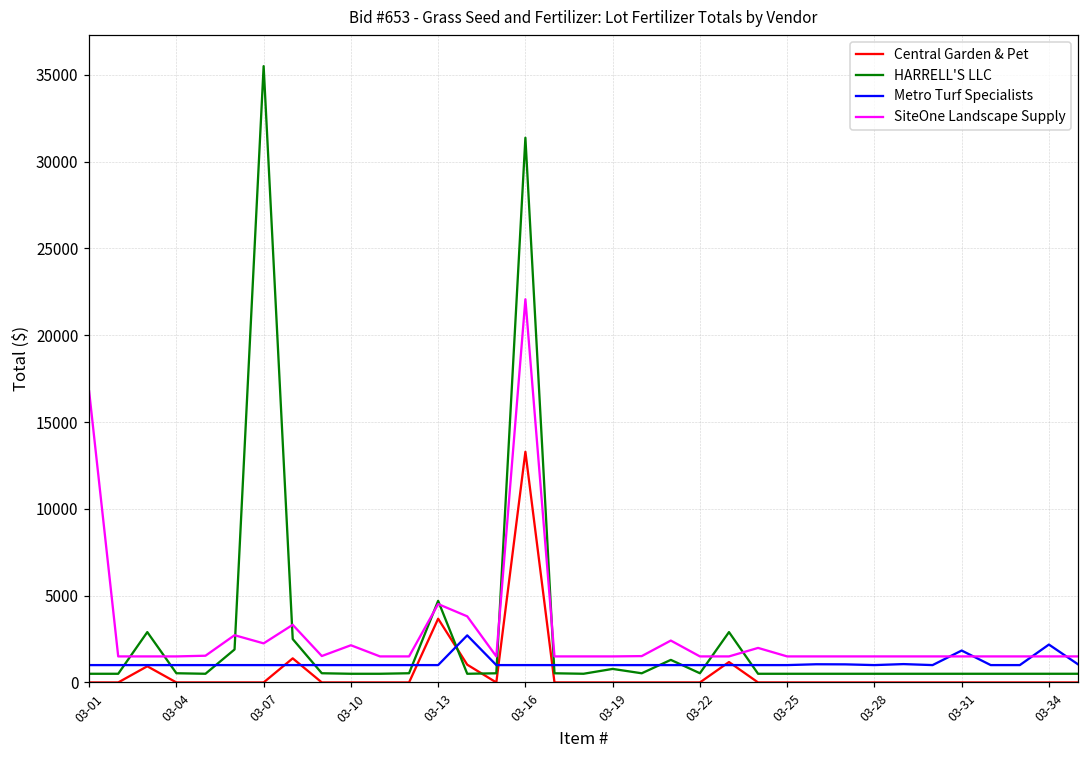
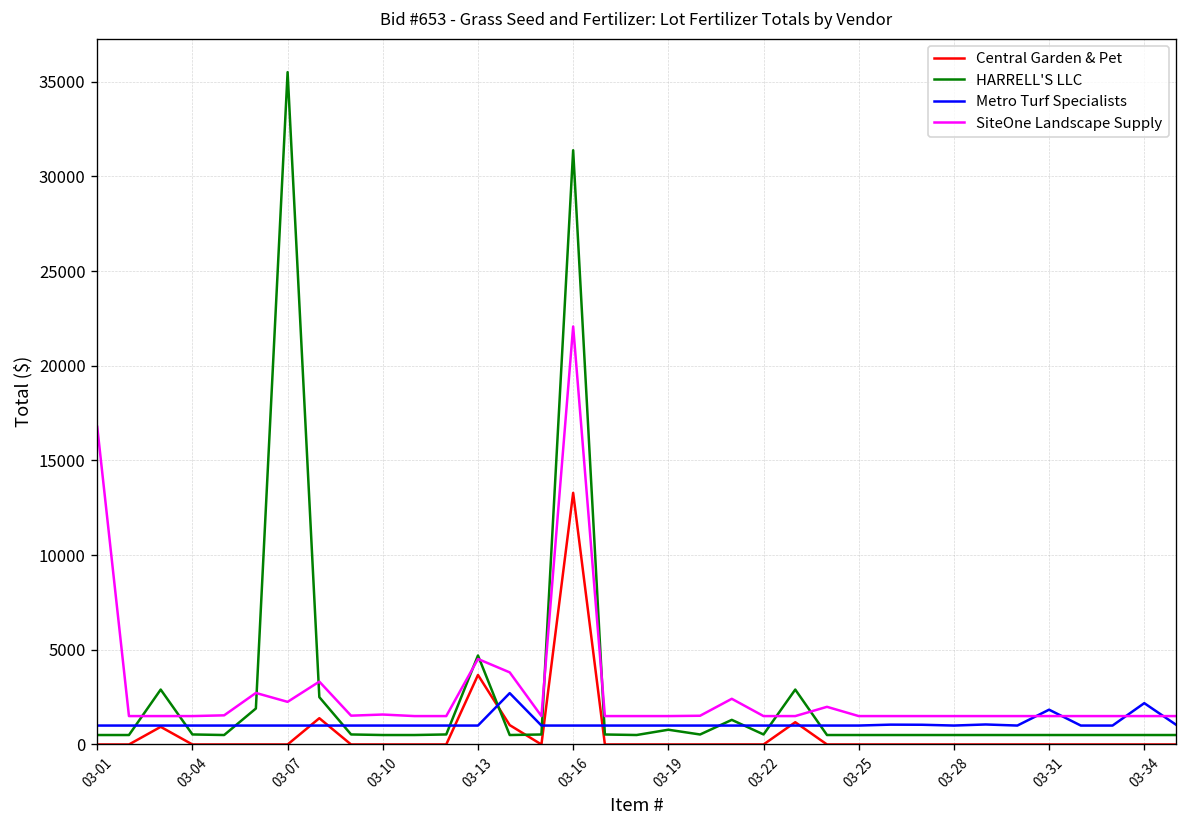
SiteOne Landscape Supply, 03-10: 2100 -> 1600
